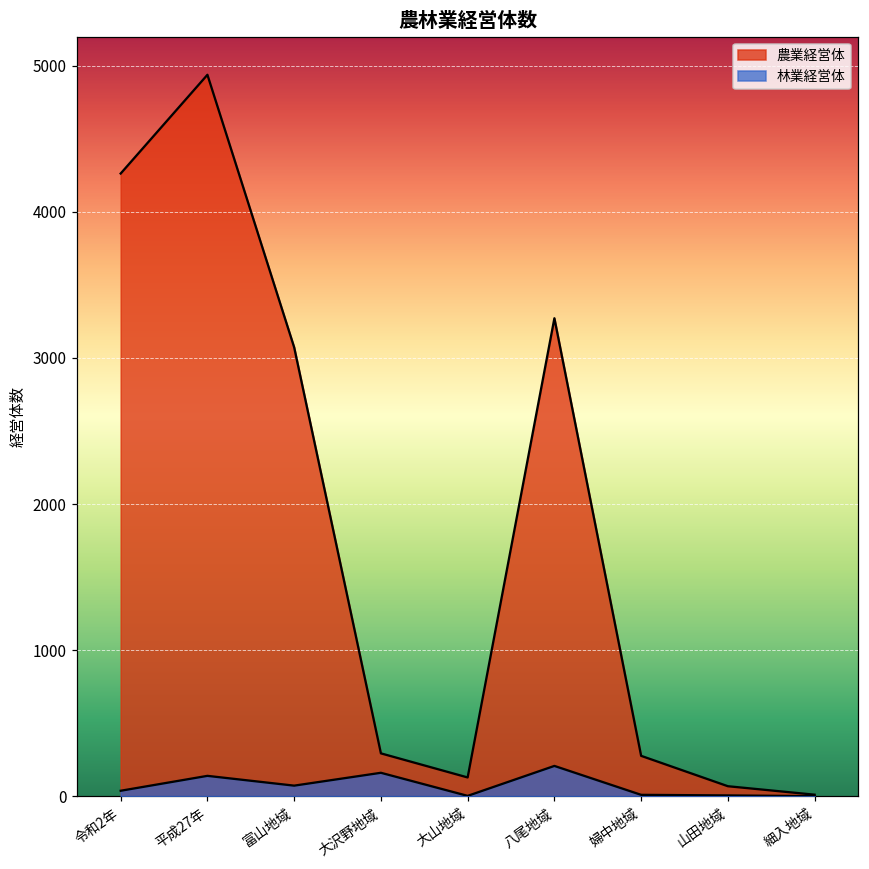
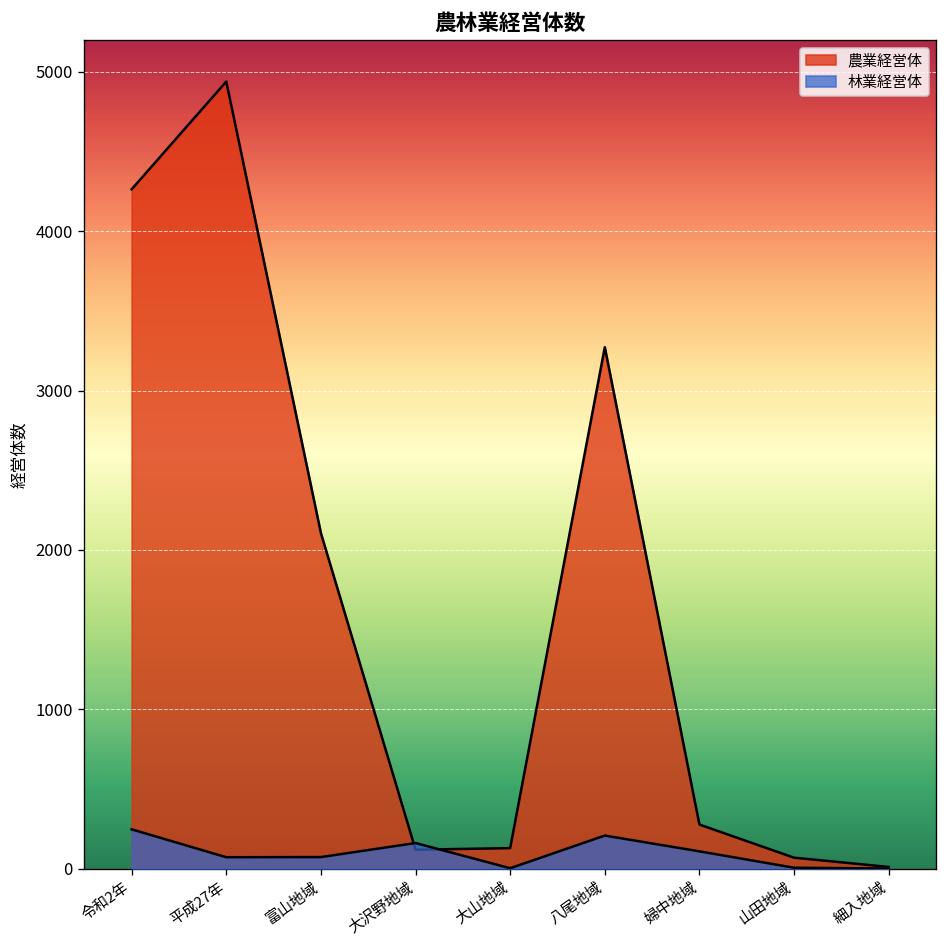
林業経営体, 令和2年: 40 -> 250
林業経営体, 平成27年: 140 -> 70
農業経営体, 富山地域: 3070 -> 2110
農業経営体, 大沢野地域: 290 -> 120
林業経営体, 婦中地域: 10 -> 110
